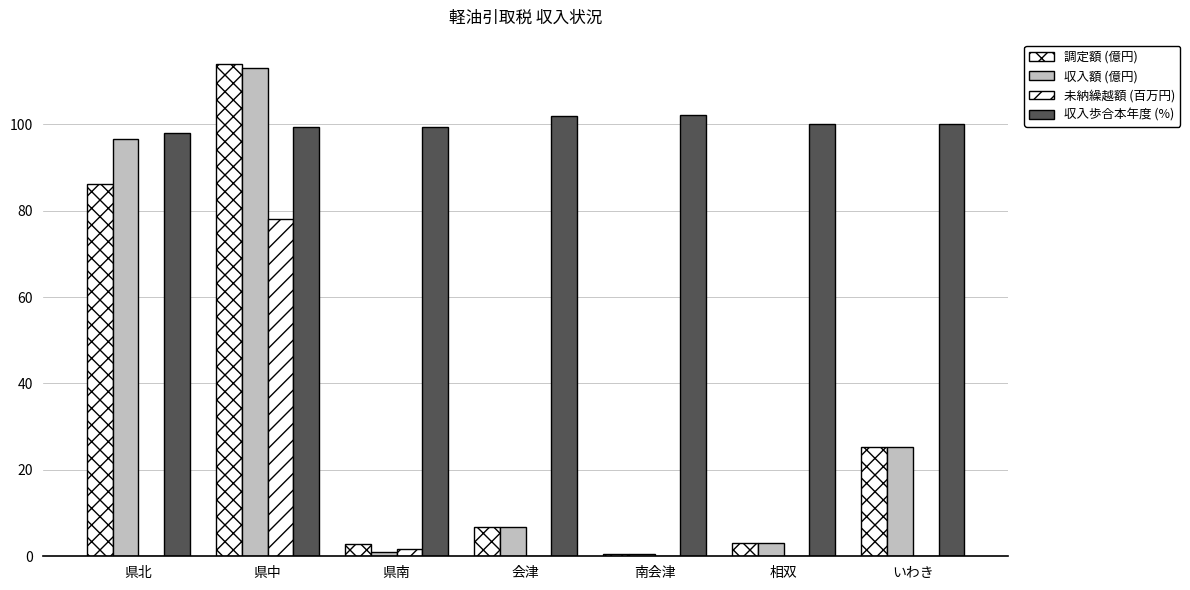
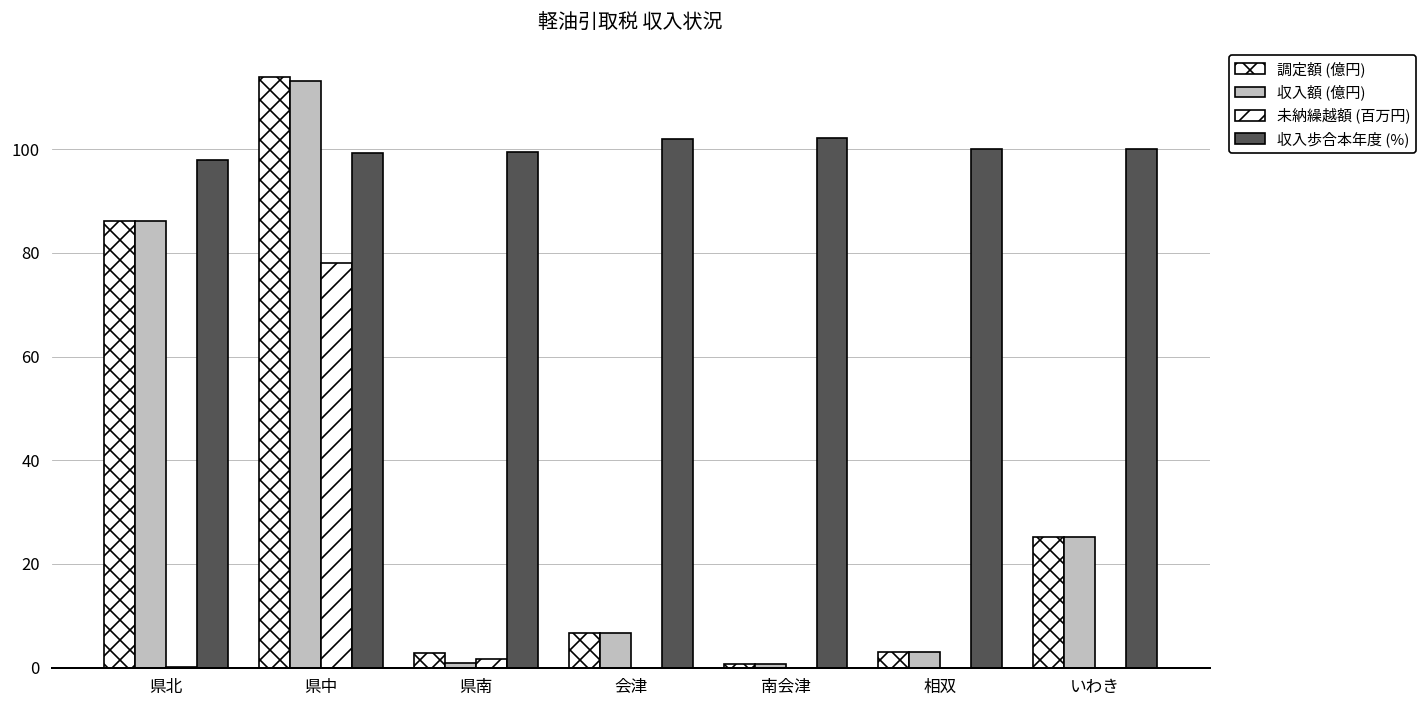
収入額 (億円), 県北: 97 -> 86
